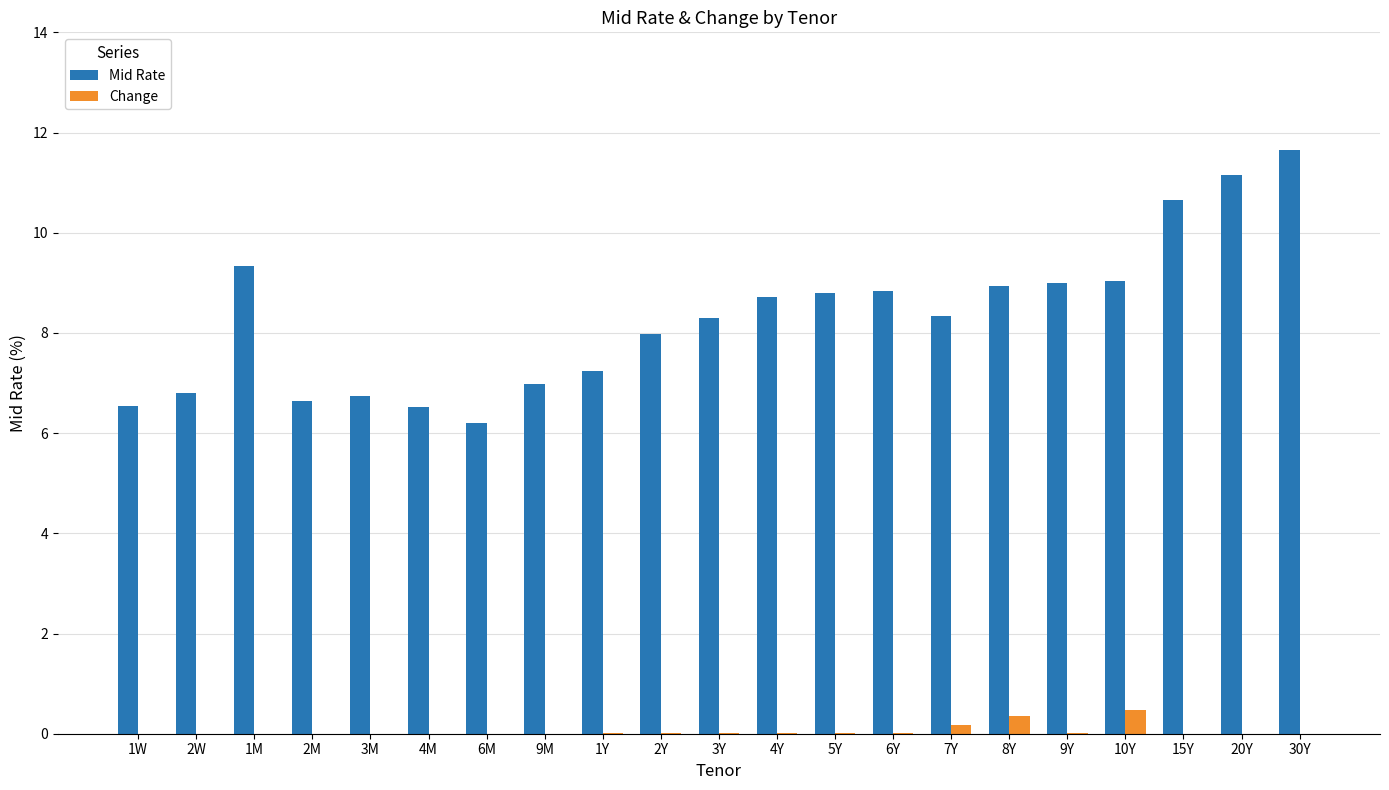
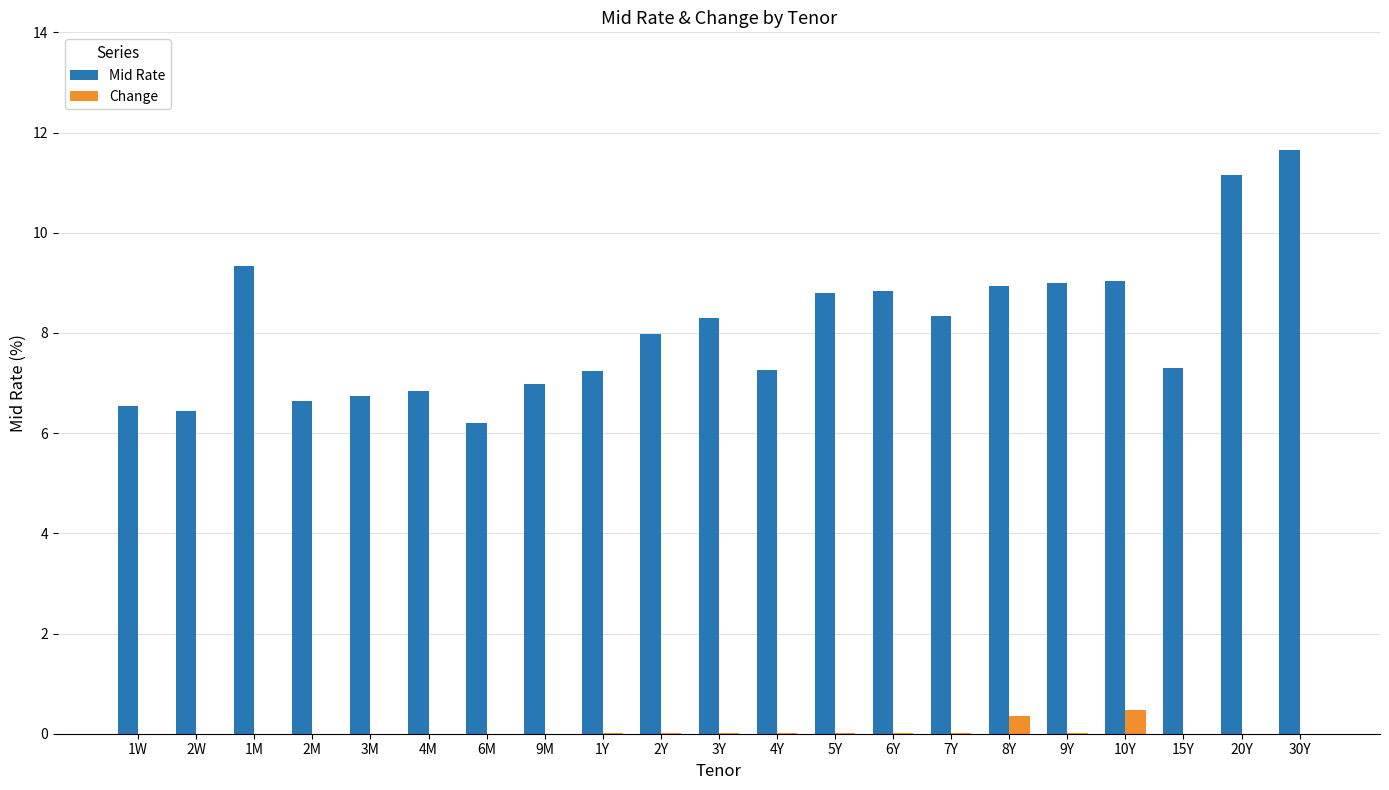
Mid Rate, 2W: 6.8 -> 6.5
Mid Rate, 4M: 6.5 -> 6.8
Mid Rate, 4Y: 8.7 -> 7.3
Change, 7Y: 0.2 -> 0.0
Mid Rate, 15Y: 10.7 -> 7.3
